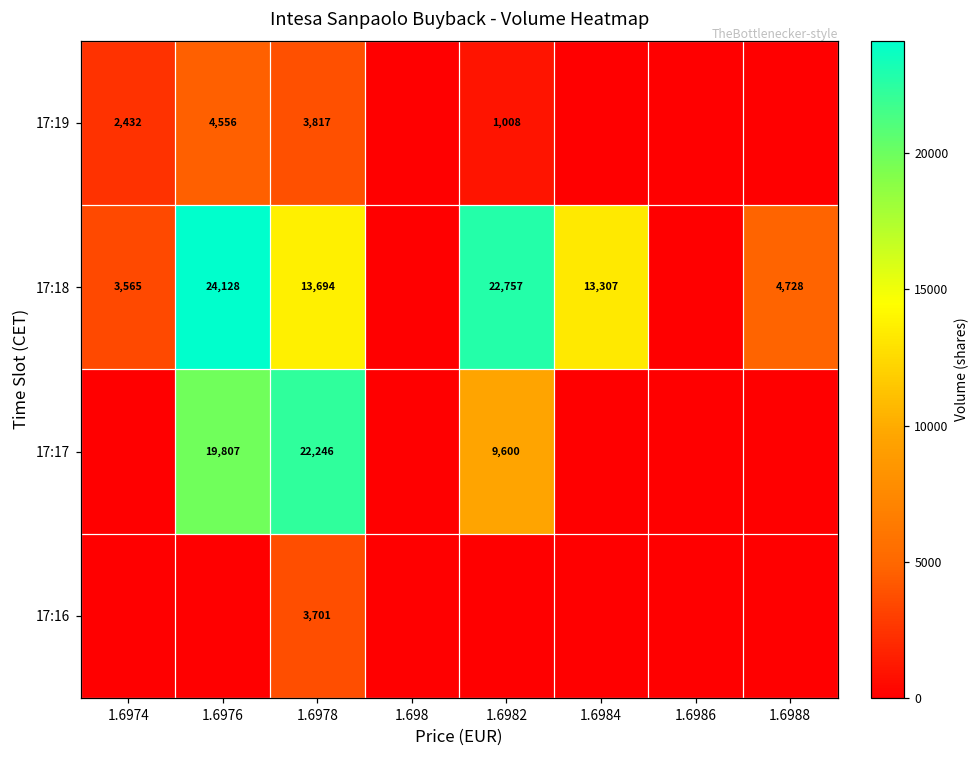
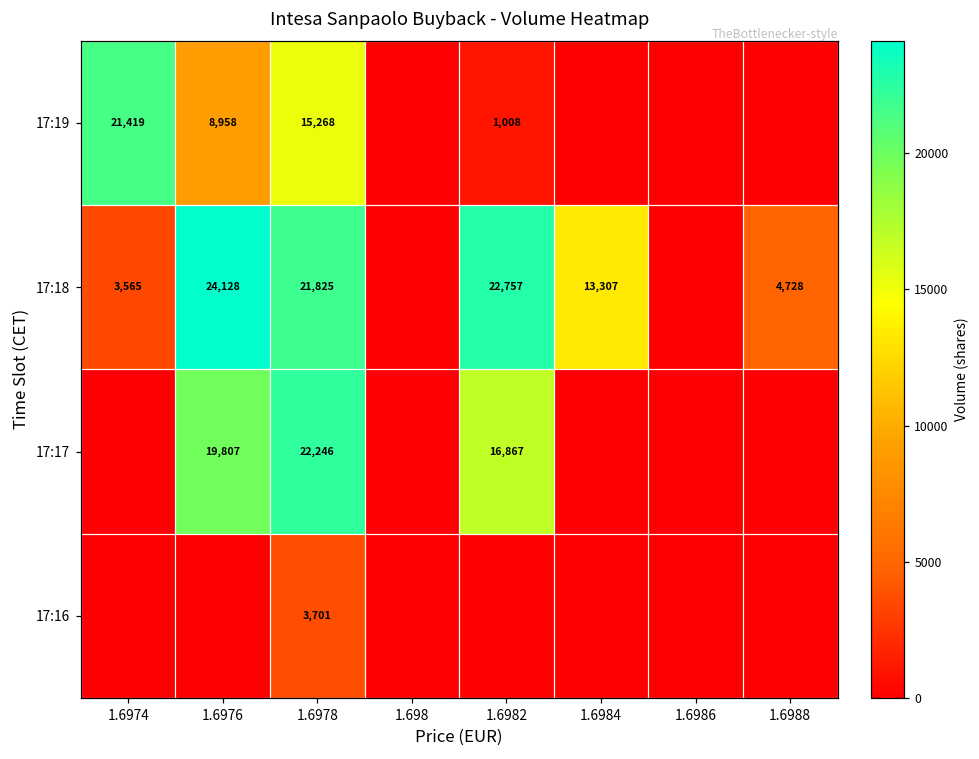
17:19, 1.6974: 2,432 -> 21,419
17:19, 1.6976: 4,556 -> 8,958
17:19, 1.6978: 3,817 -> 15,268
17:18, 1.6978: 13,694 -> 21,825
17:17, 1.6982: 9,600 -> 16,867
